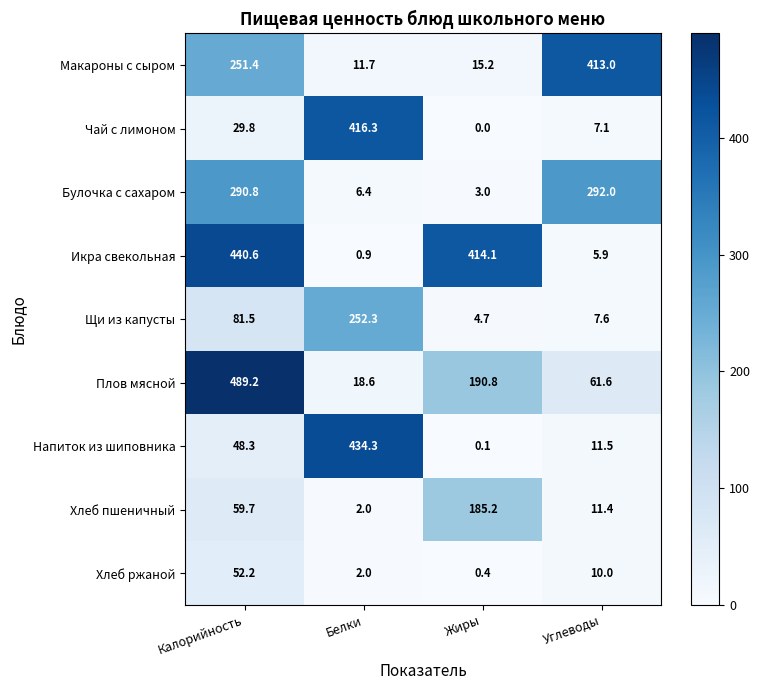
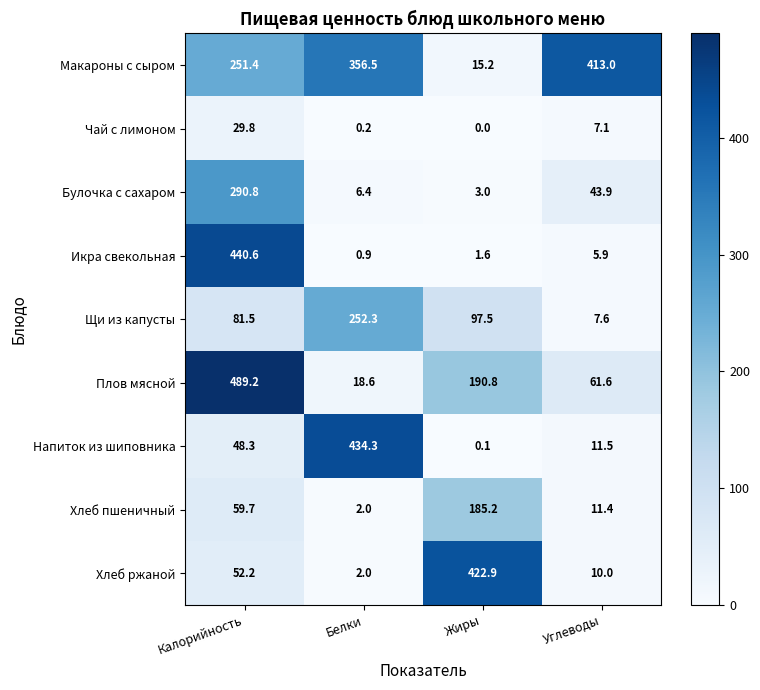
Макароны с сыром, Белки: 11.7 -> 356.5
Чай с лимоном, Белки: 416.3 -> 0.2
Булочка с сахаром, Углеводы: 292.0 -> 43.9
Икра свекольная, Жиры: 414.1 -> 1.6
Щи из капусты, Жиры: 4.7 -> 97.5
Хлеб ржаной, Жиры: 0.4 -> 422.9
